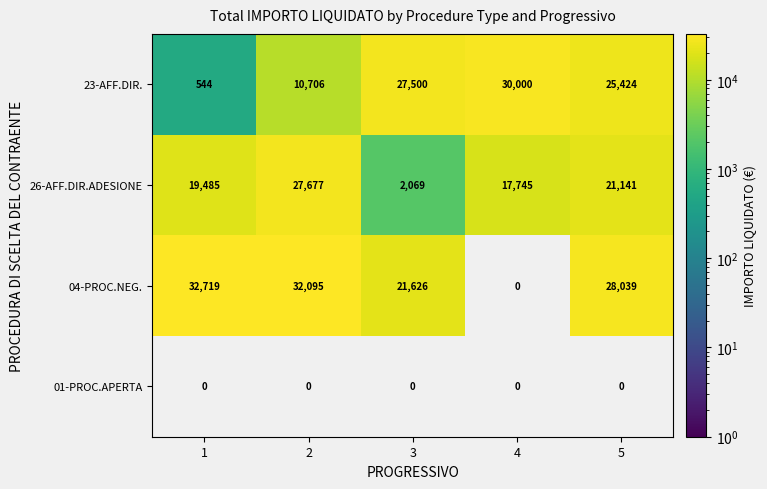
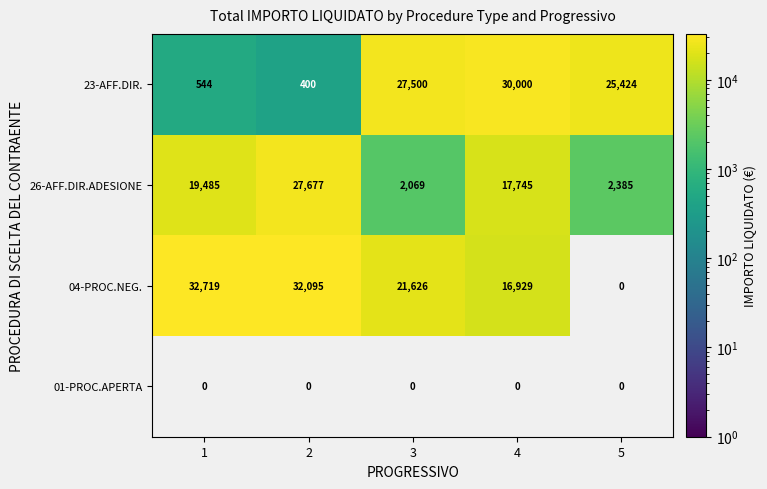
23-AFF.DIR., 2: 10,706 -> 400
26-AFF.DIR.ADESIONE, 5: 21,141 -> 2,385
04-PROC.NEG., 4: 0 -> 16,929
04-PROC.NEG., 5: 28,039 -> 0
